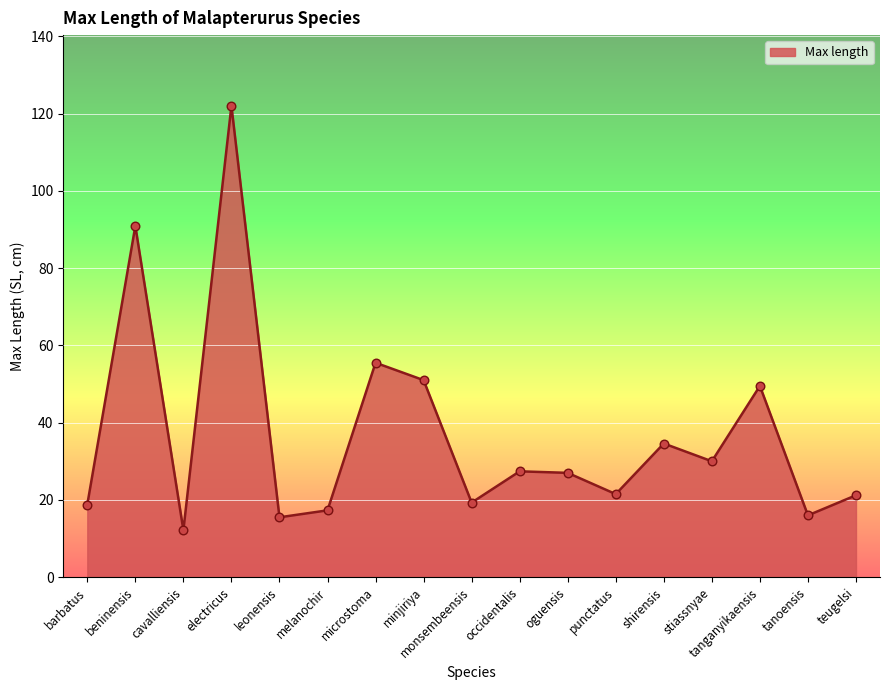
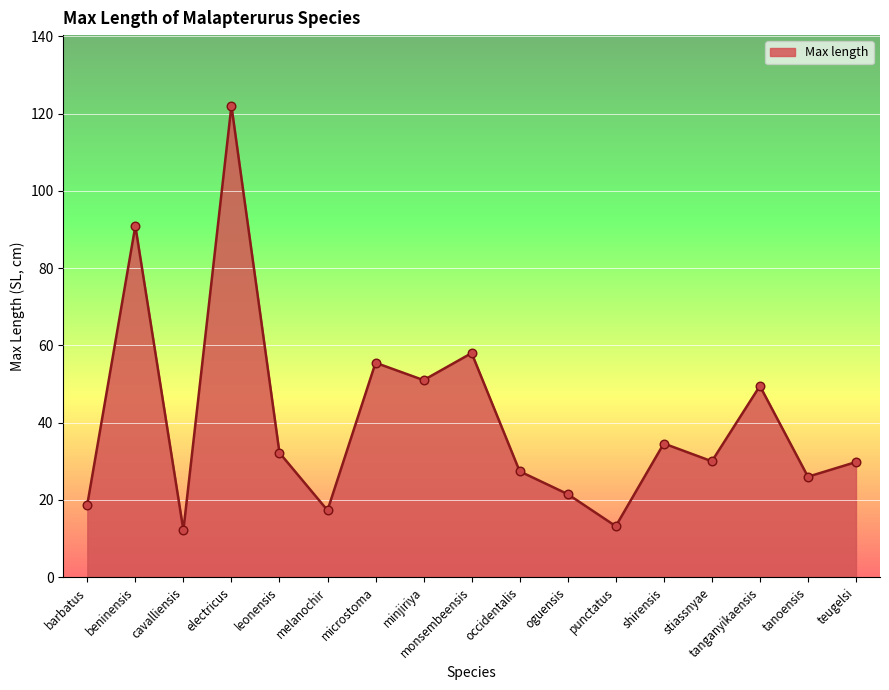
leonensis: 16 -> 32
monsembeensis: 19 -> 58
oguensis: 27 -> 22
punctatus: 22 -> 13
tanoensis: 16 -> 26
teugelsi: 21 -> 30
